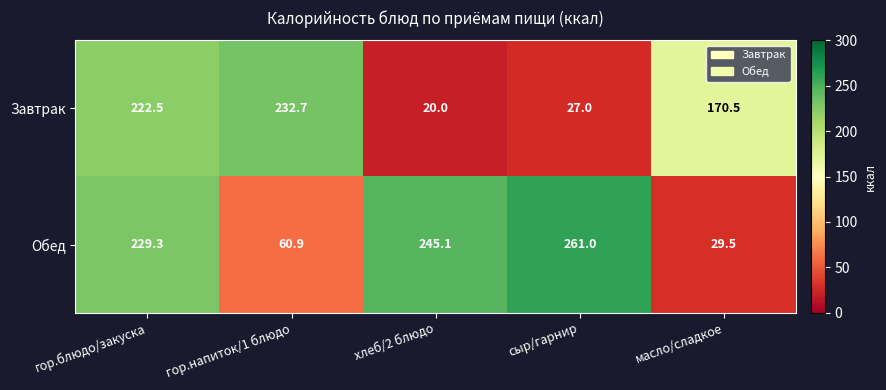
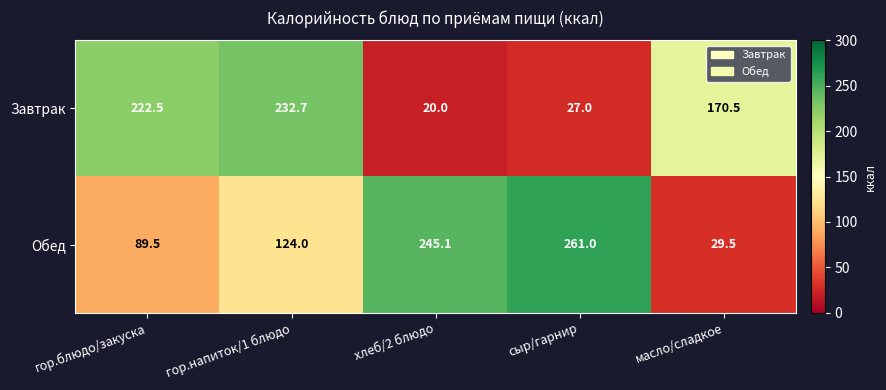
Обед, гор.блюдо/закуска: 229.3 -> 89.5
Обед, гор.напиток/1 блюдо: 60.9 -> 124.0
